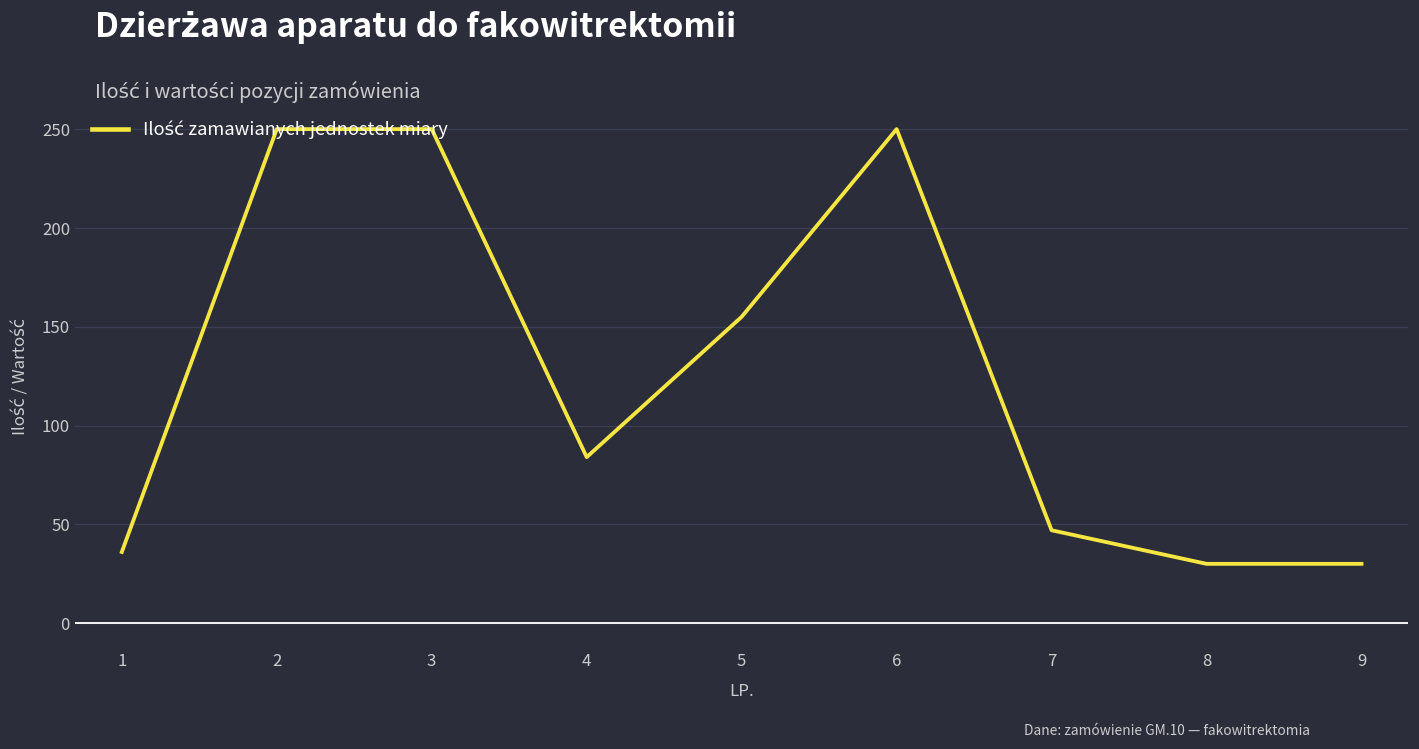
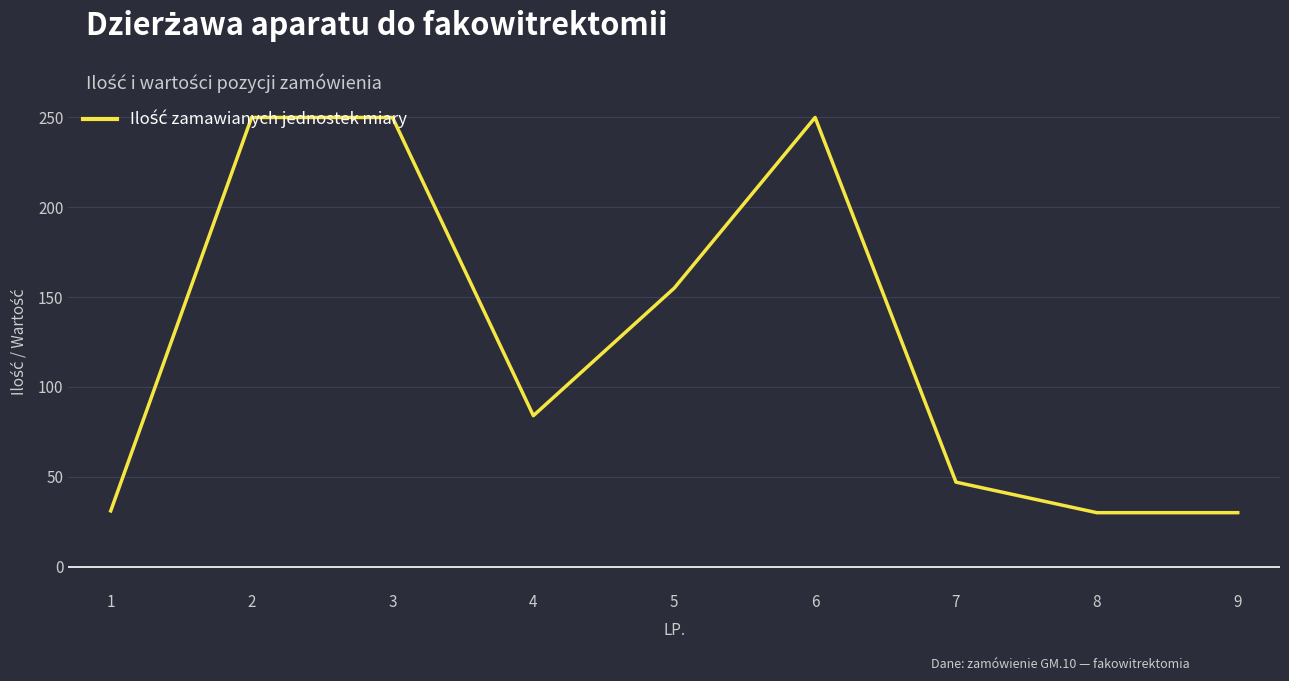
1: 36 -> 31
